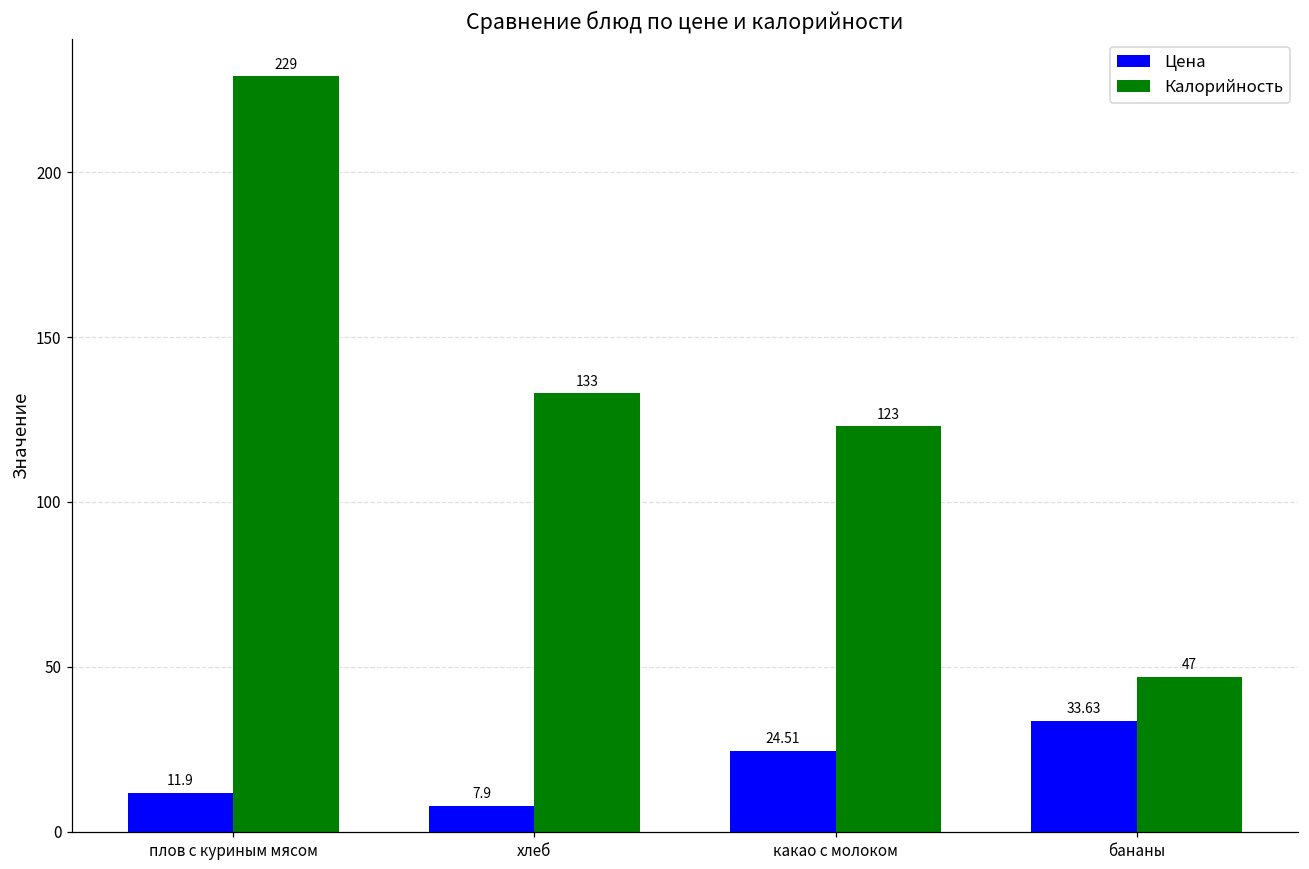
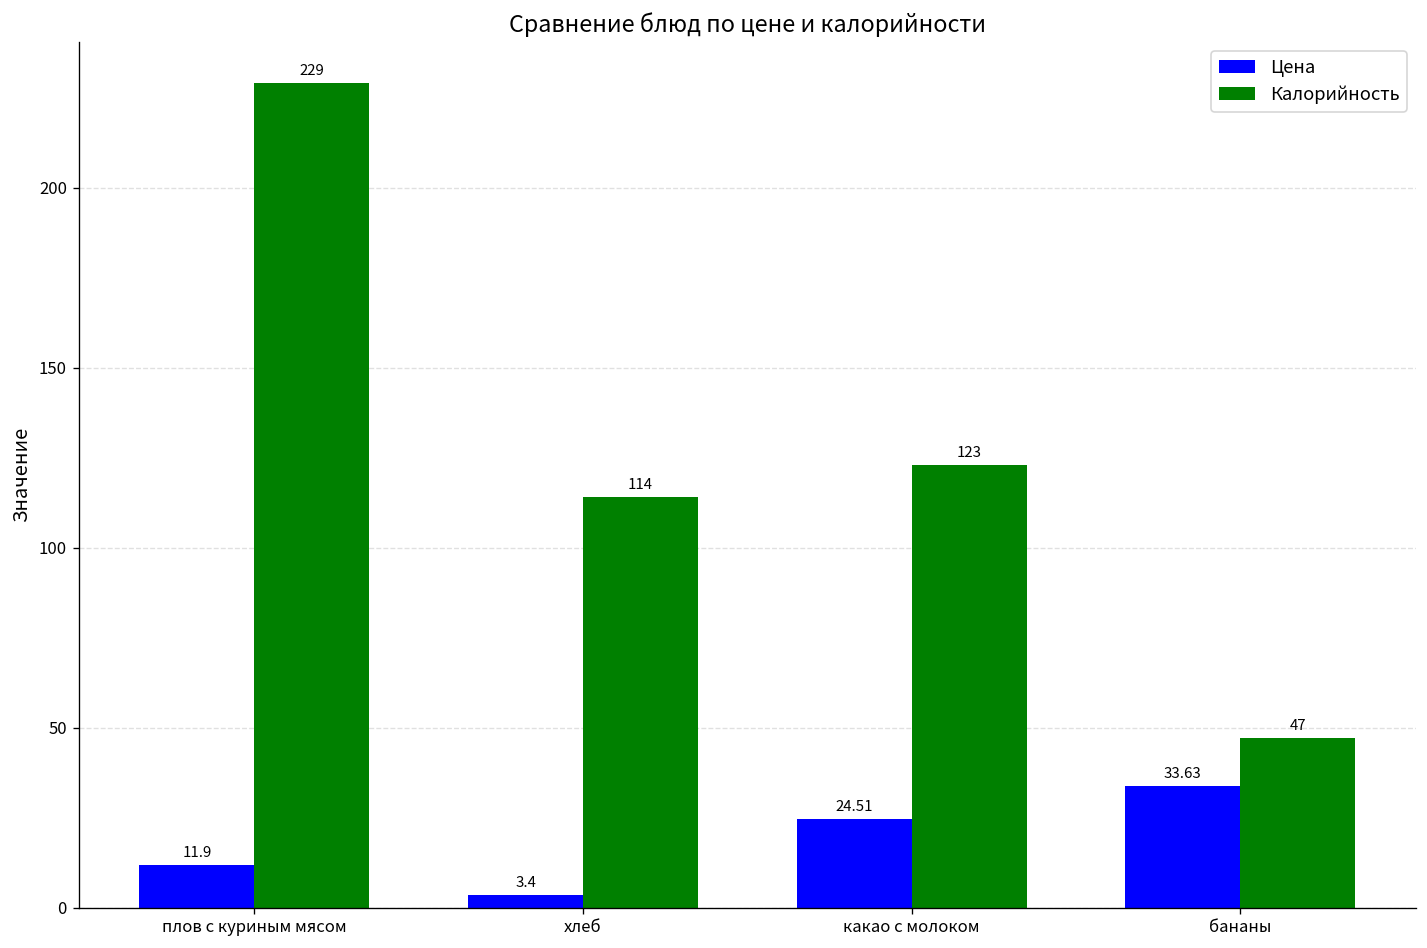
Цена, хлеб: 7.9 -> 3.4
Калорийность, хлеб: 133 -> 114
